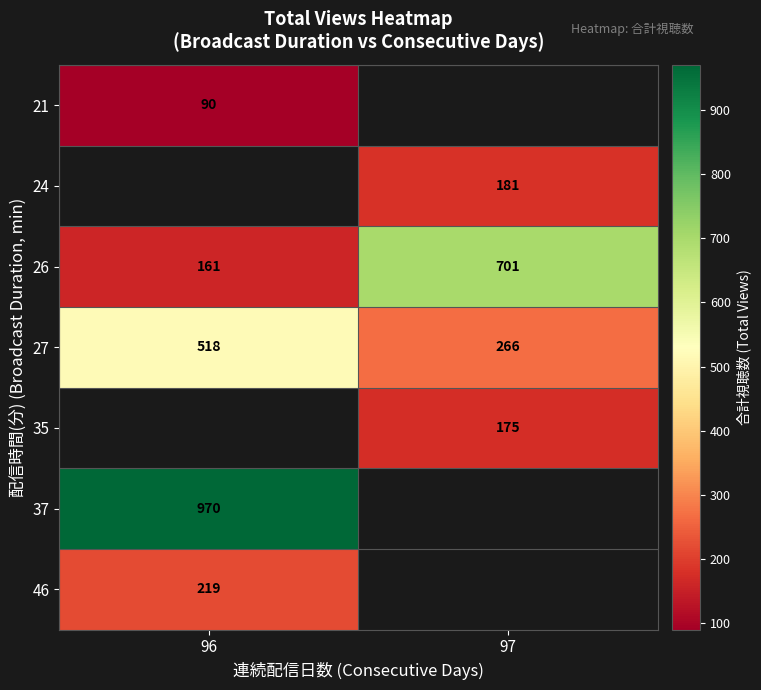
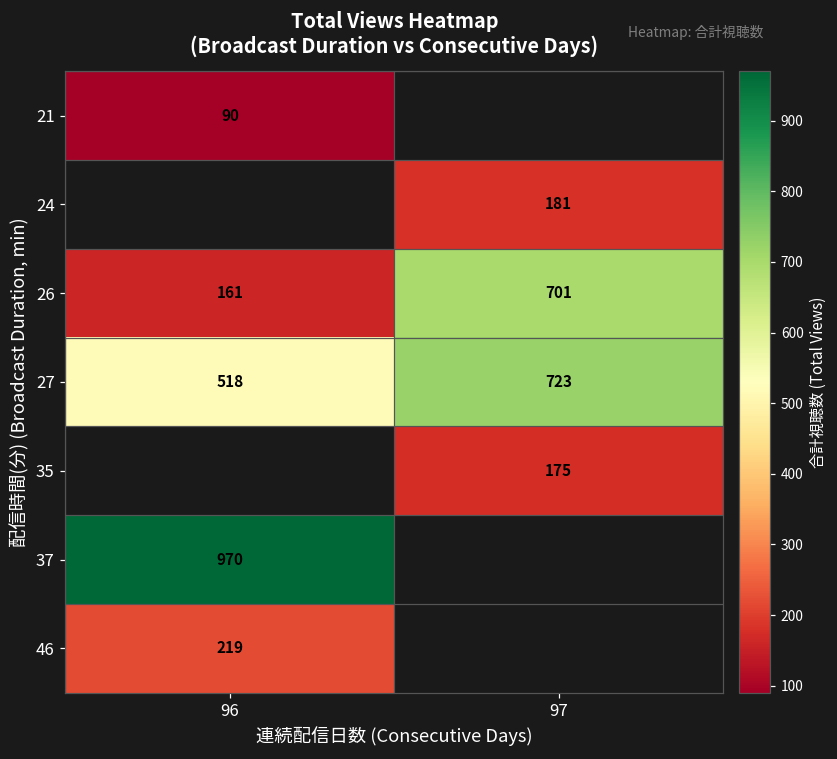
27, 97: 266 -> 723
